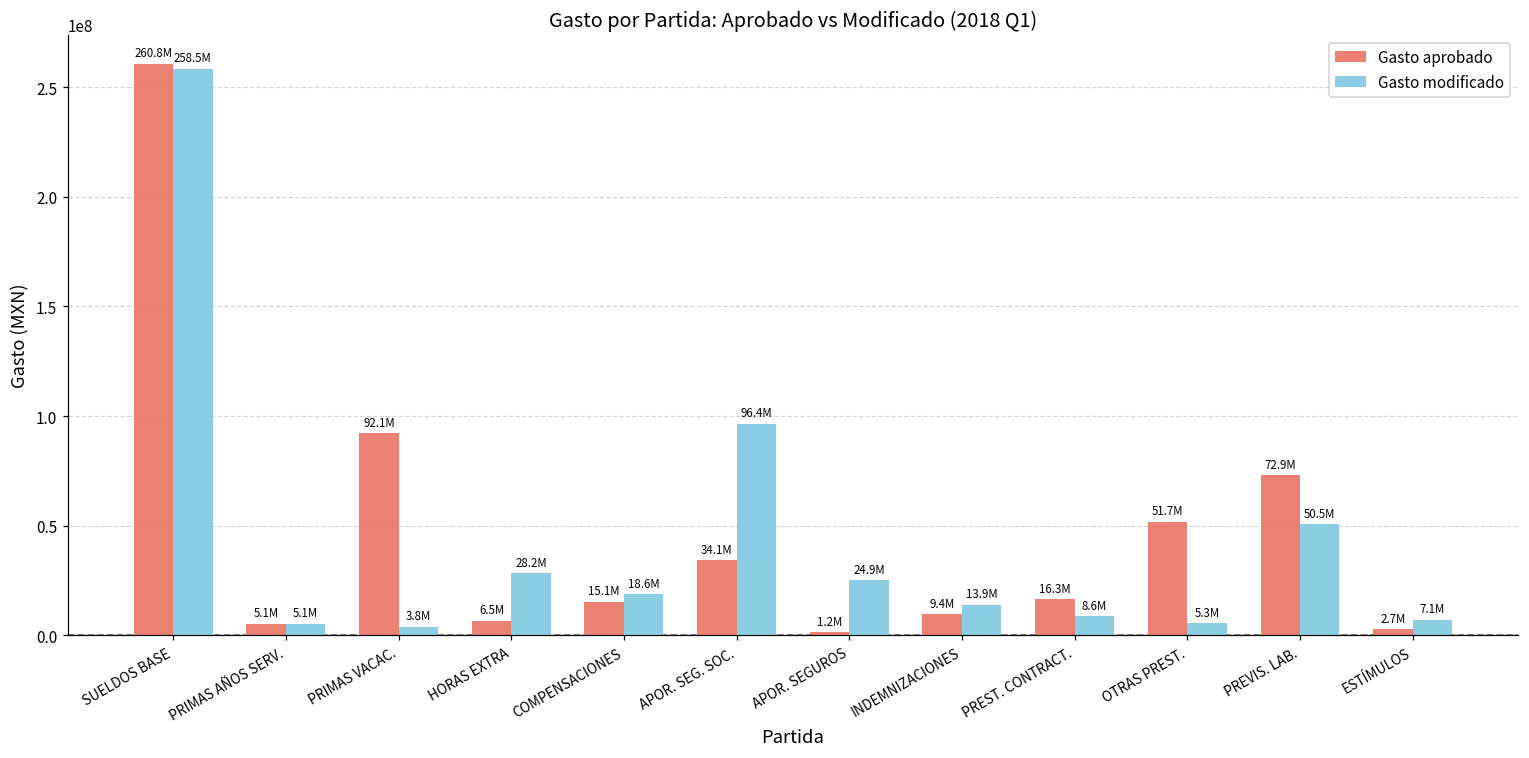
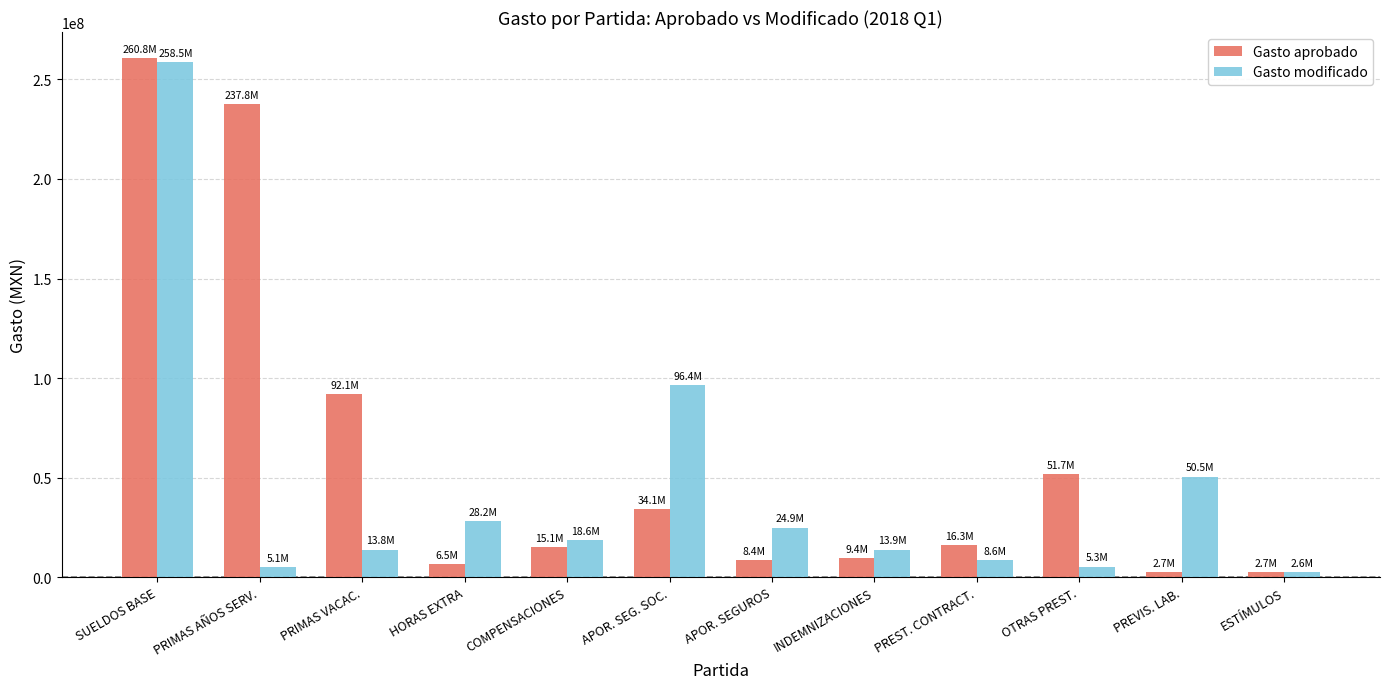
Gasto aprobado, PRIMAS AÑOS SERV.: 5.1M -> 237.8M
Gasto modificado, PRIMAS VACAC.: 3.8M -> 13.8M
Gasto aprobado, APOR. SEGUROS: 1.2M -> 8.4M
Gasto aprobado, PREVIS. LAB.: 72.9M -> 2.7M
Gasto modificado, ESTÍMULOS: 7.1M -> 2.6M
